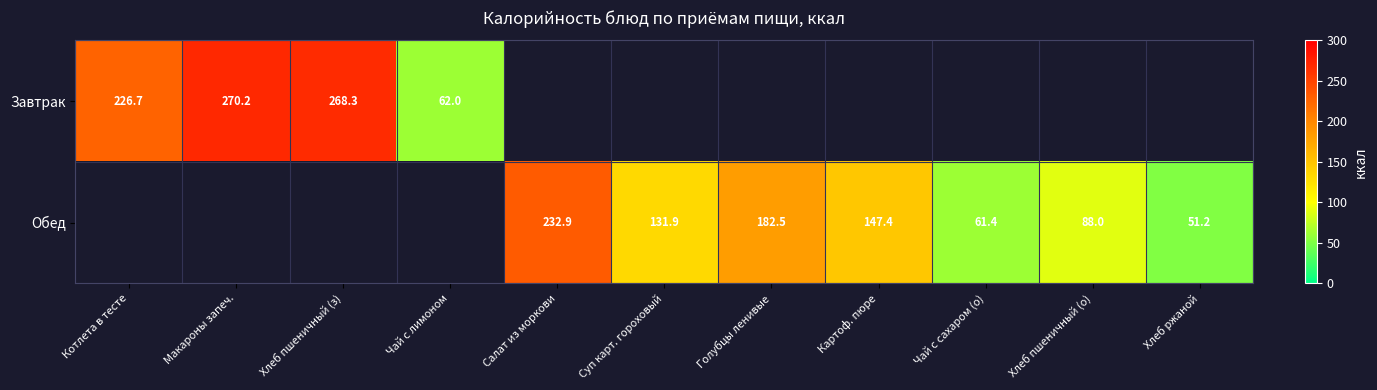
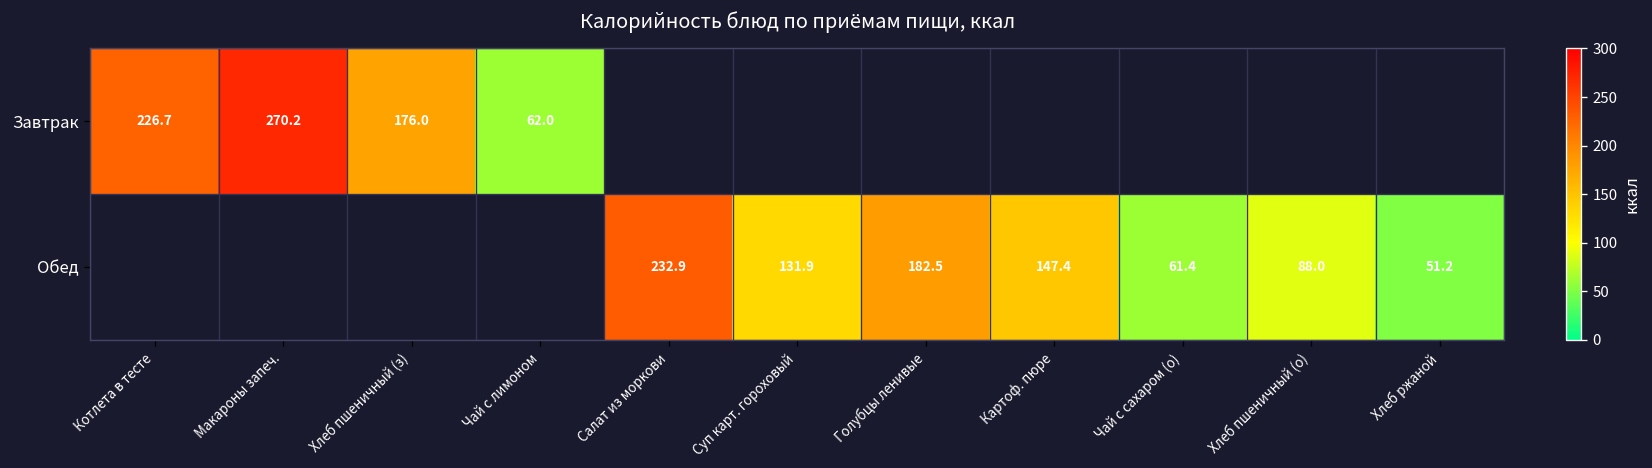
Завтрак, Хлеб пшеничный (з): 268.3 -> 176.0
